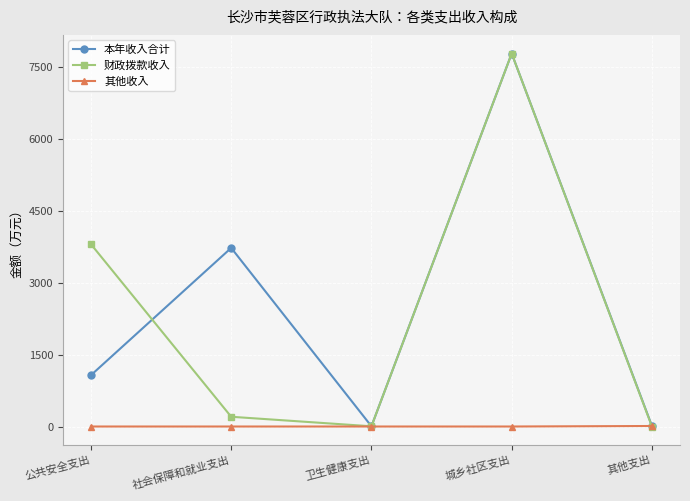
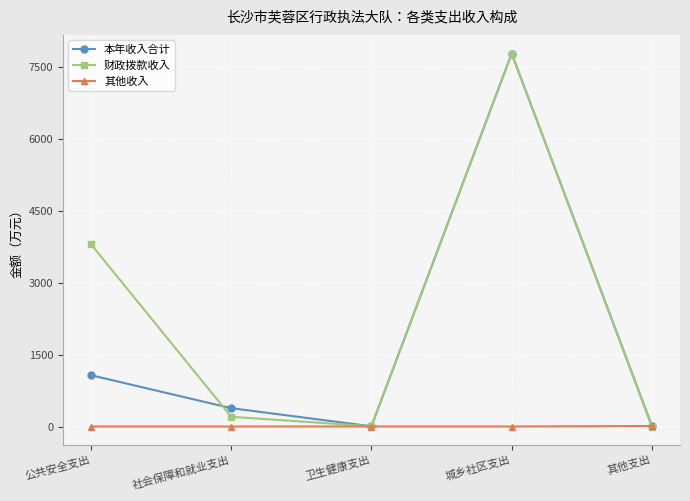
本年收入合计, 社会保障和就业支出: 3700 -> 400
